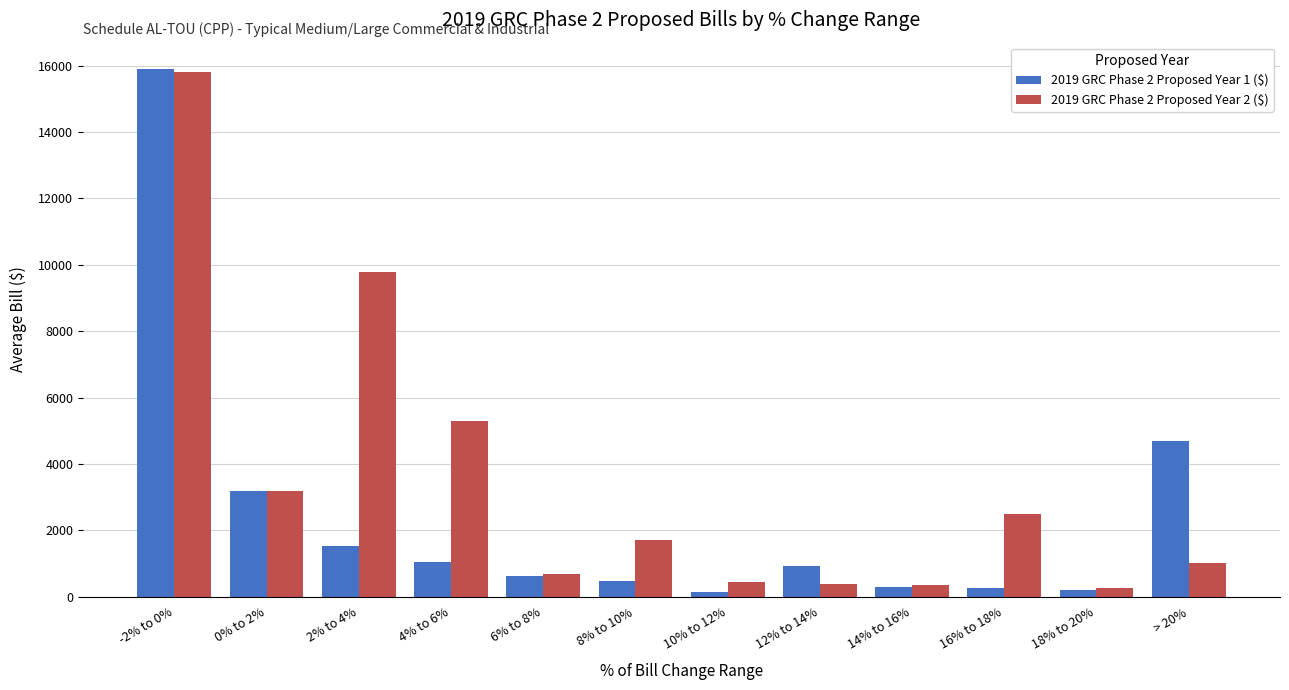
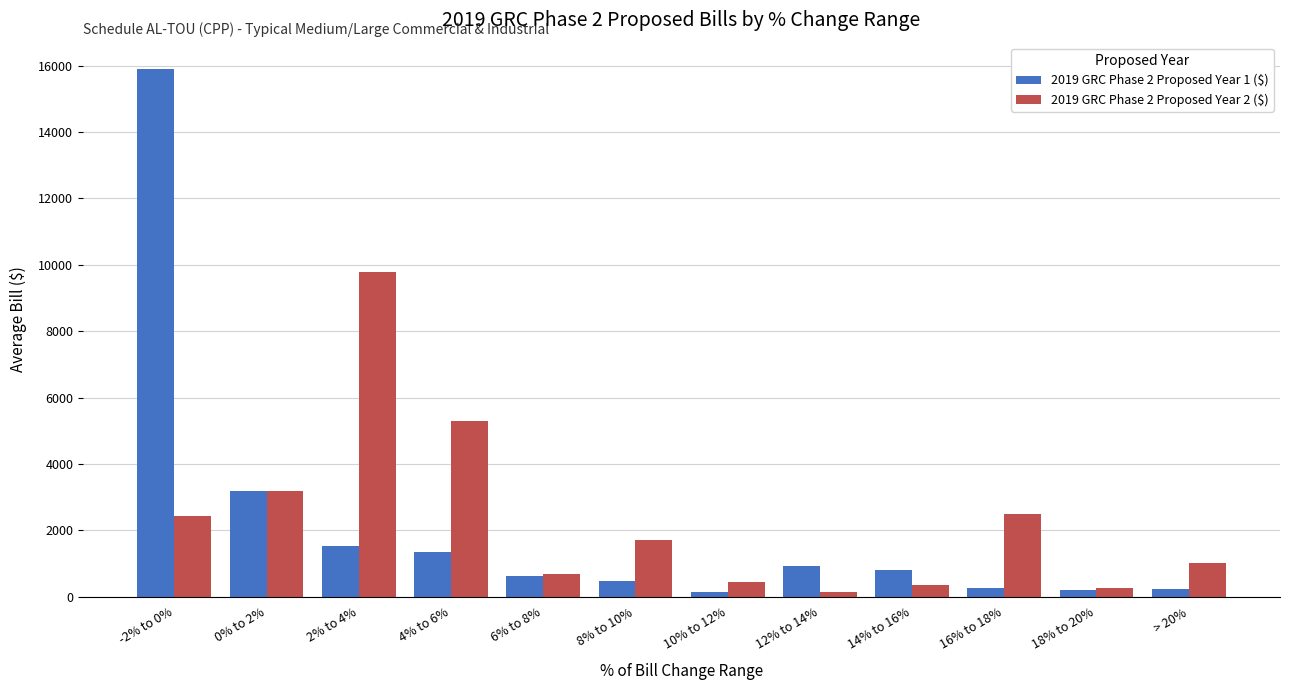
2019 GRC Phase 2 Proposed Year 2 ($), -2% to 0%: 15800 -> 2400
2019 GRC Phase 2 Proposed Year 1 ($), 4% to 6%: 1100 -> 1300
2019 GRC Phase 2 Proposed Year 2 ($), 12% to 14%: 400 -> 100
2019 GRC Phase 2 Proposed Year 1 ($), 14% to 16%: 300 -> 800
2019 GRC Phase 2 Proposed Year 1 ($), > 20%: 4700 -> 200
